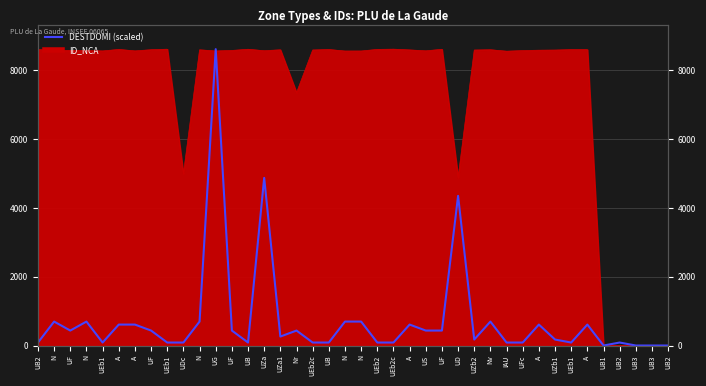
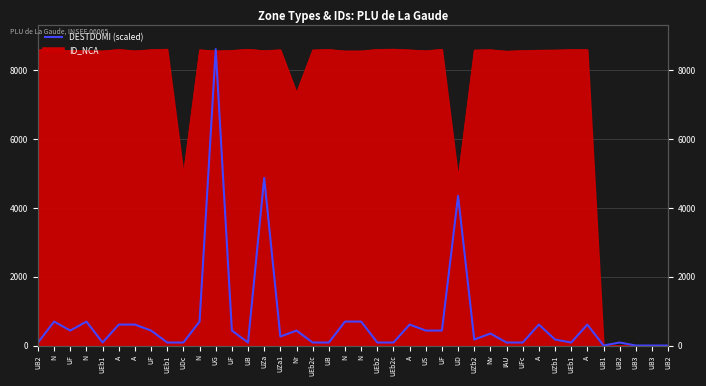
DESTDOMI (scaled), Nv: 700 -> 300
